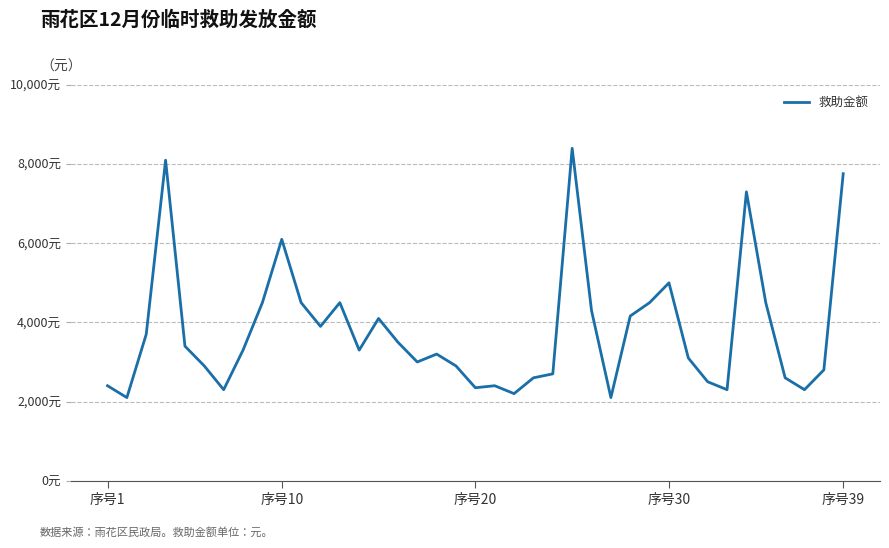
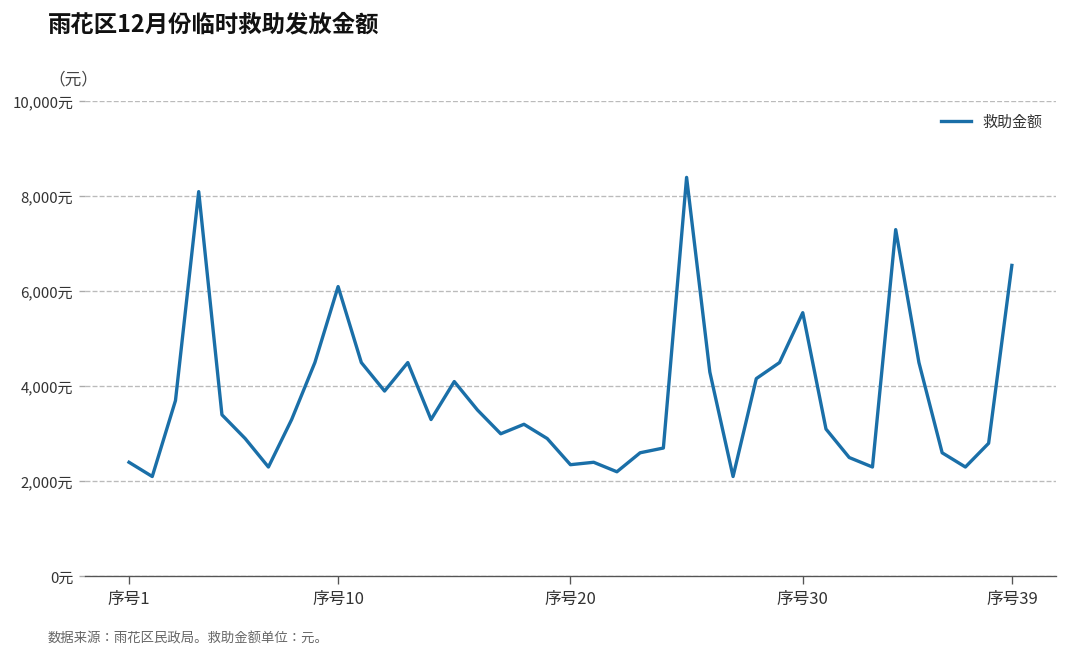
序号30: 5,000元 -> 5,600元
序号39: 7,800元 -> 6,500元
